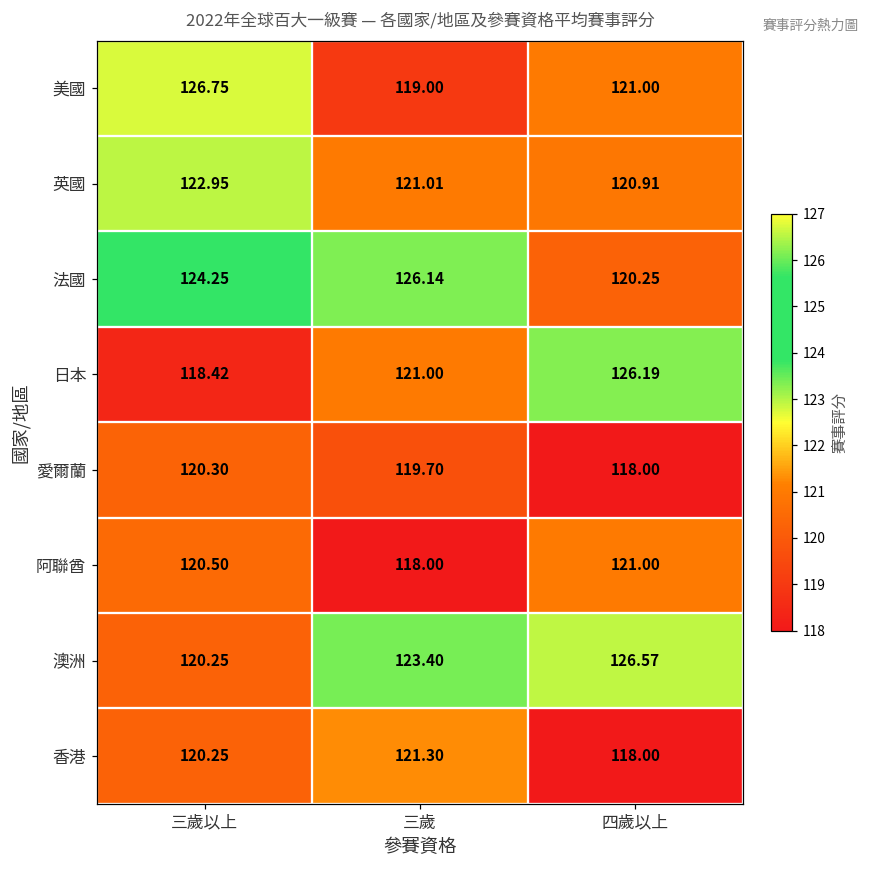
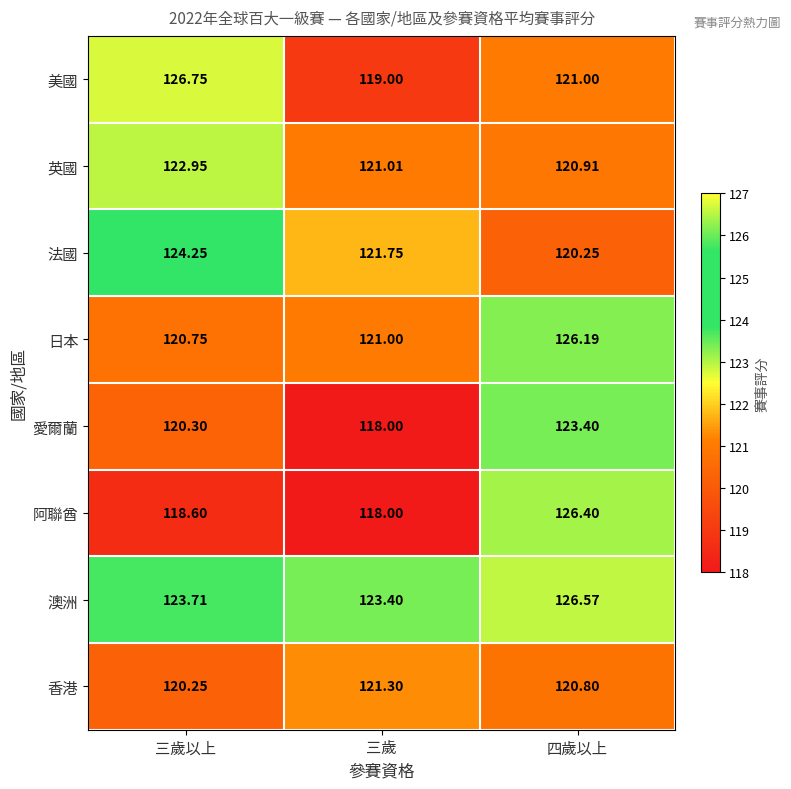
法國, 三歲: 126.14 -> 121.75
日本, 三歲以上: 118.42 -> 120.75
愛爾蘭, 三歲: 119.70 -> 118.00
愛爾蘭, 四歲以上: 118.00 -> 123.40
阿聯酋, 三歲以上: 120.50 -> 118.60
阿聯酋, 四歲以上: 121.00 -> 126.40
澳洲, 三歲以上: 120.25 -> 123.71
香港, 四歲以上: 118.00 -> 120.80
